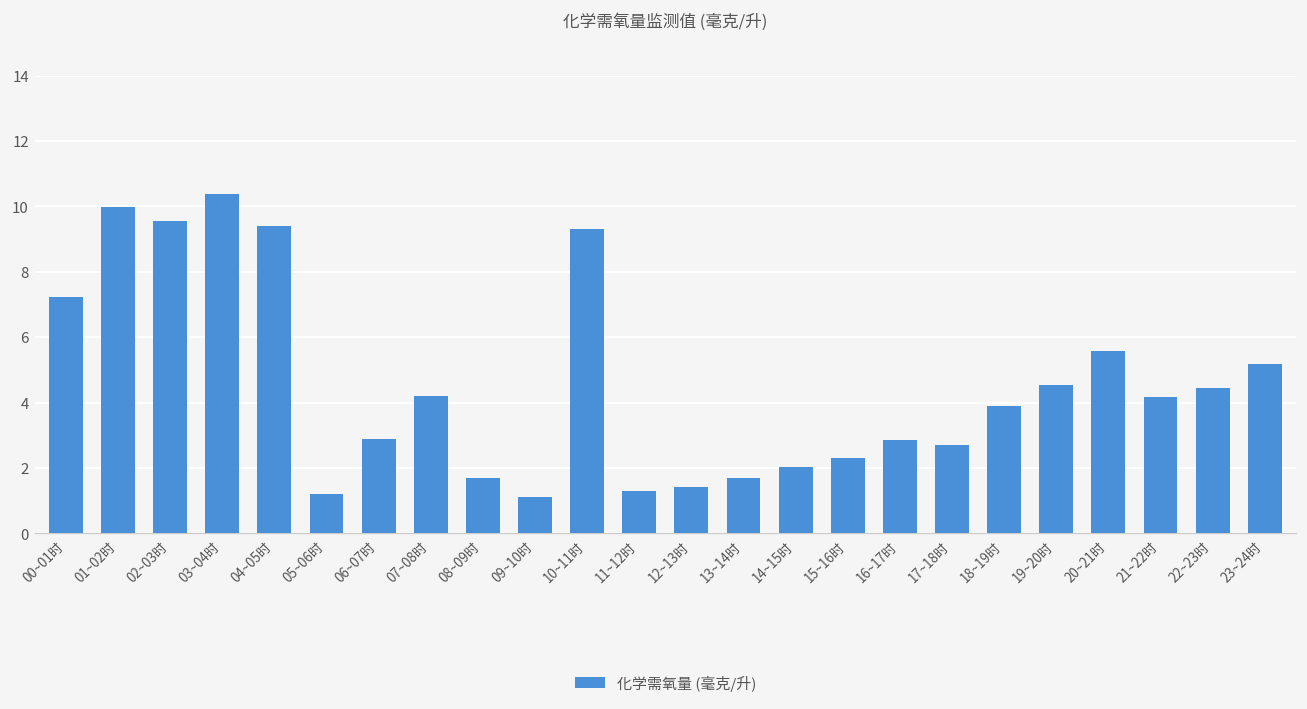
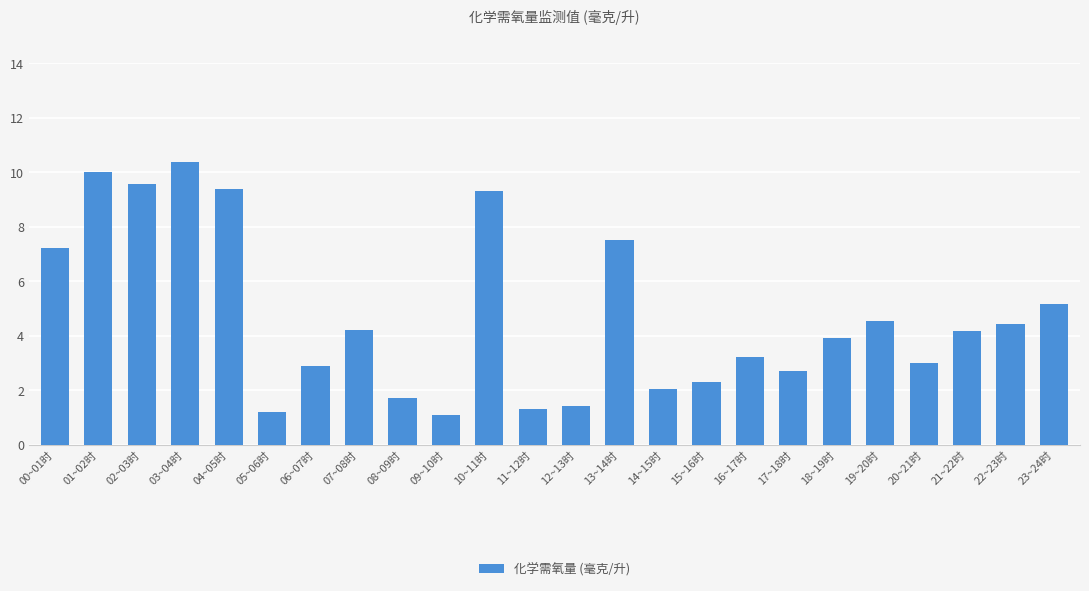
13~14时: 1.7 -> 7.5
16~17时: 2.8 -> 3.2
20~21时: 5.6 -> 3.0
